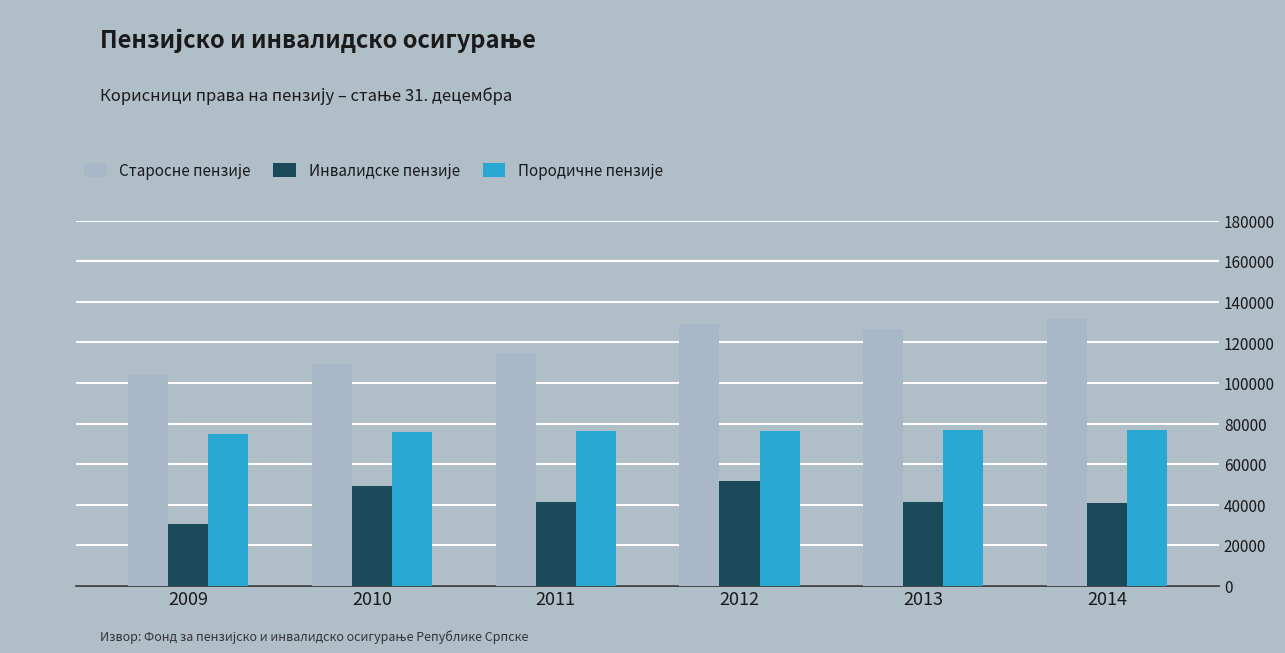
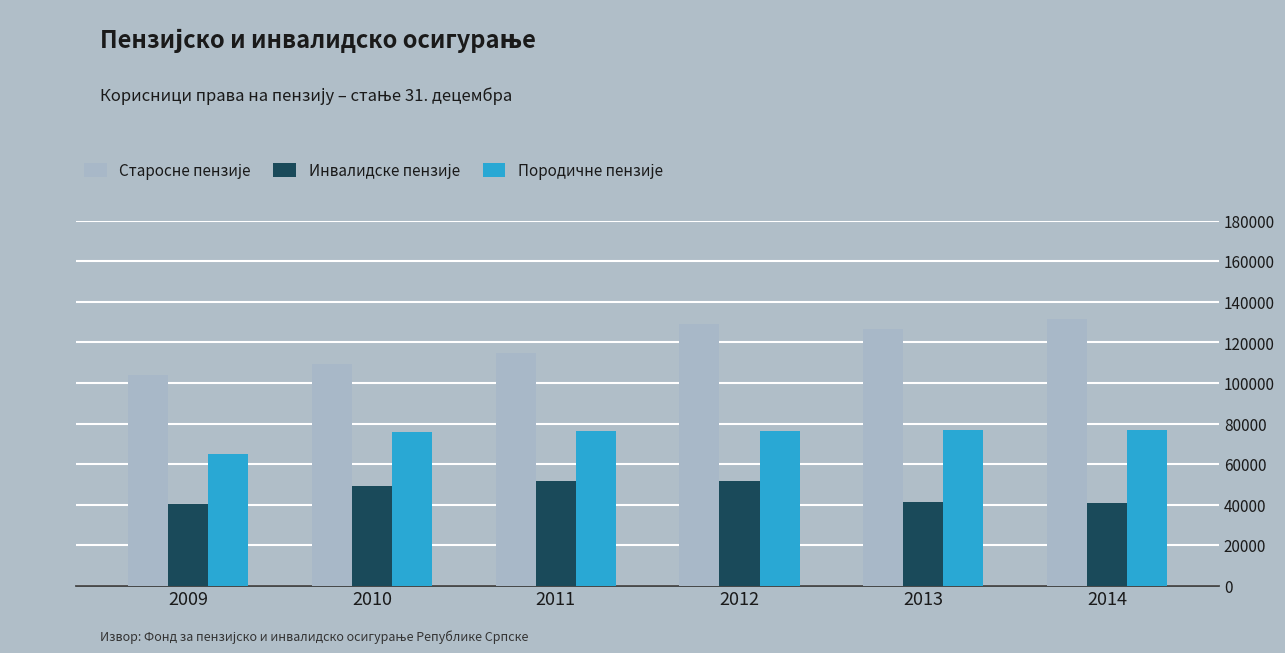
Инвалидске пензије, 2009: 30000 -> 40000
Породичне пензије, 2009: 75000 -> 65000
Инвалидске пензије, 2011: 41000 -> 52000
